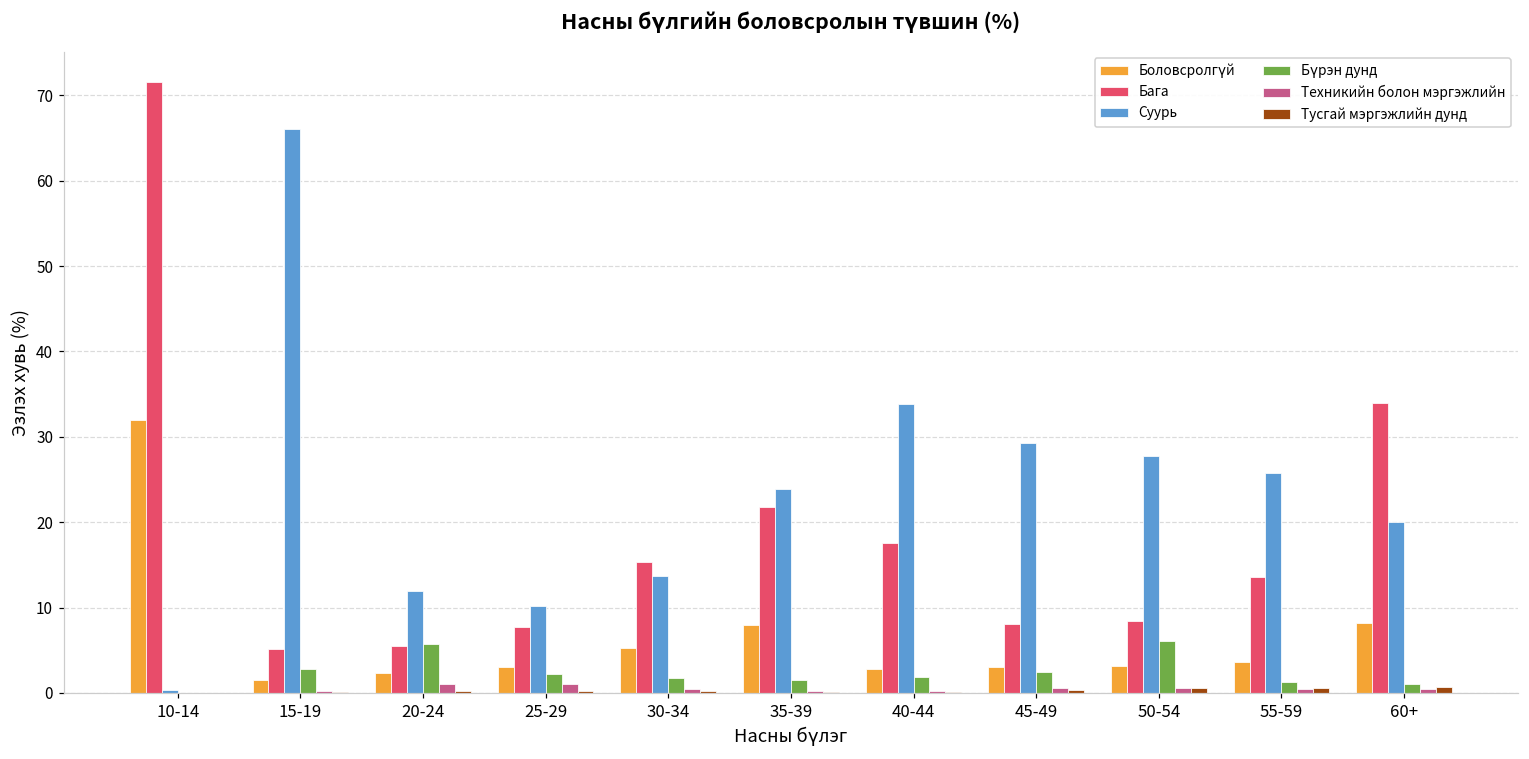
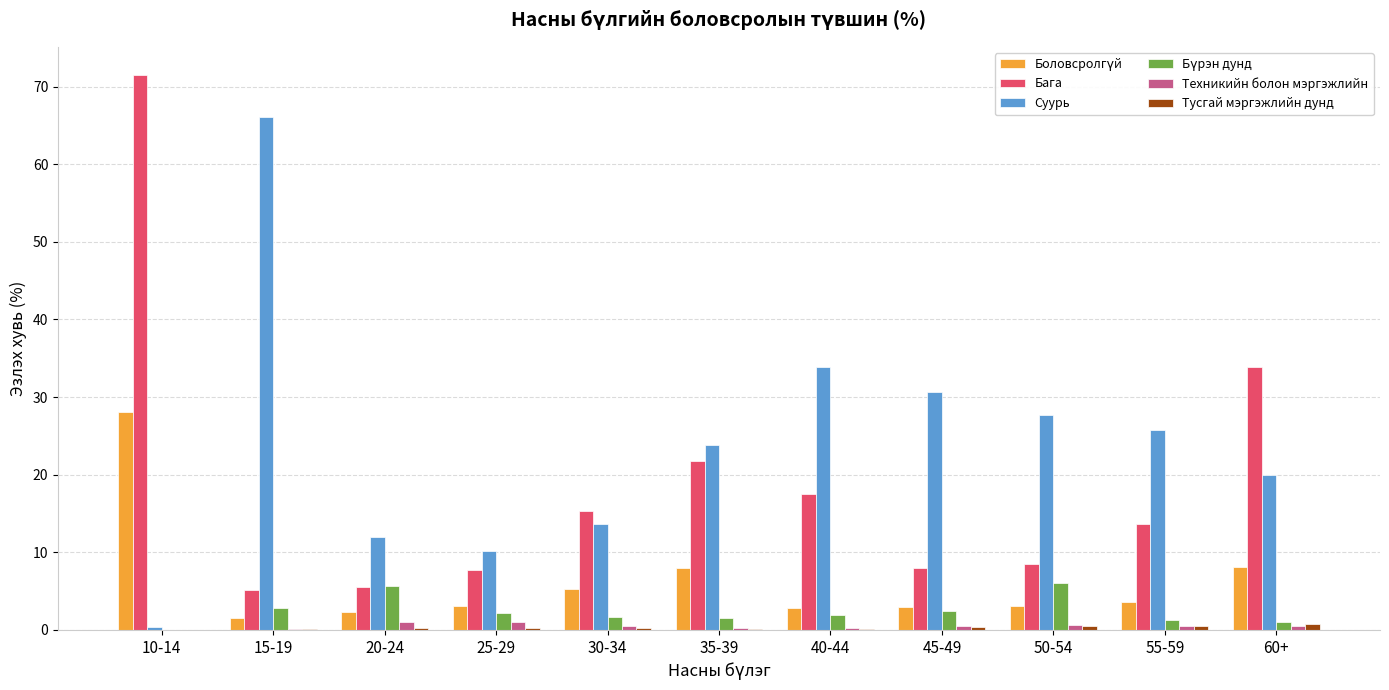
Боловсролгүй, 10-14: 32 -> 28
Суурь, 45-49: 29 -> 31
